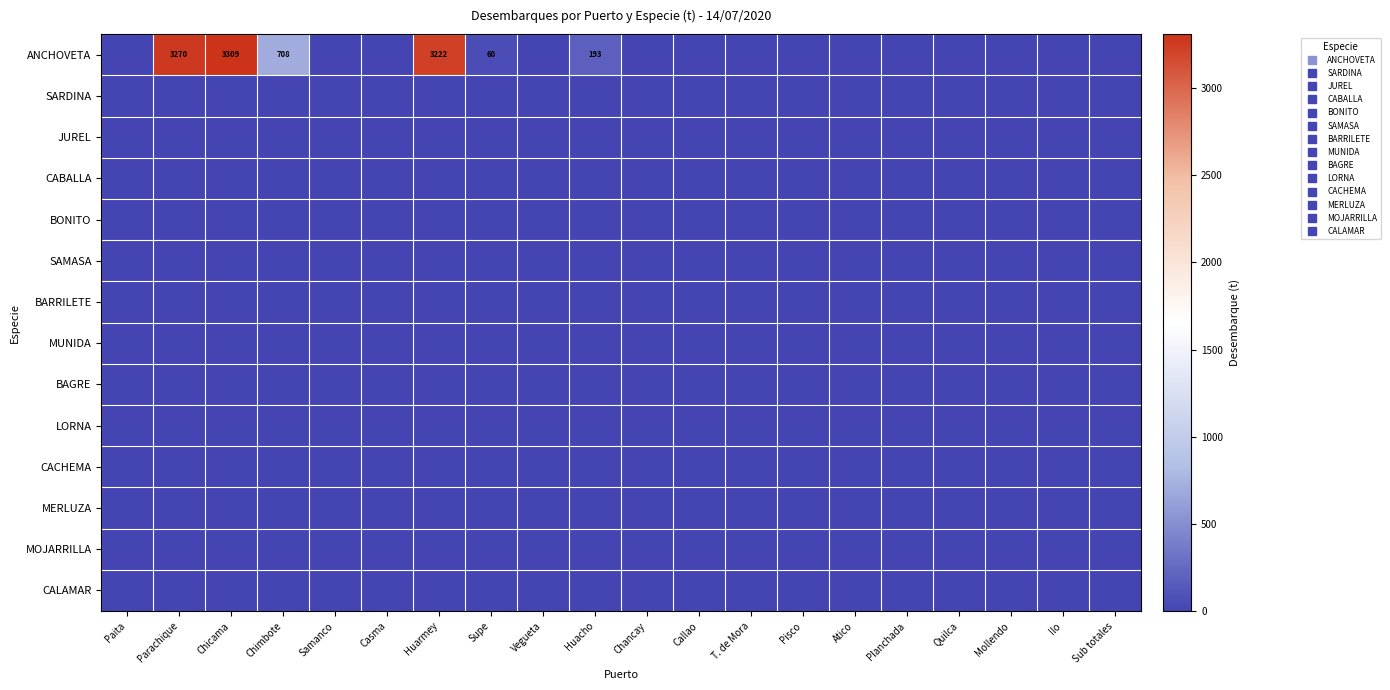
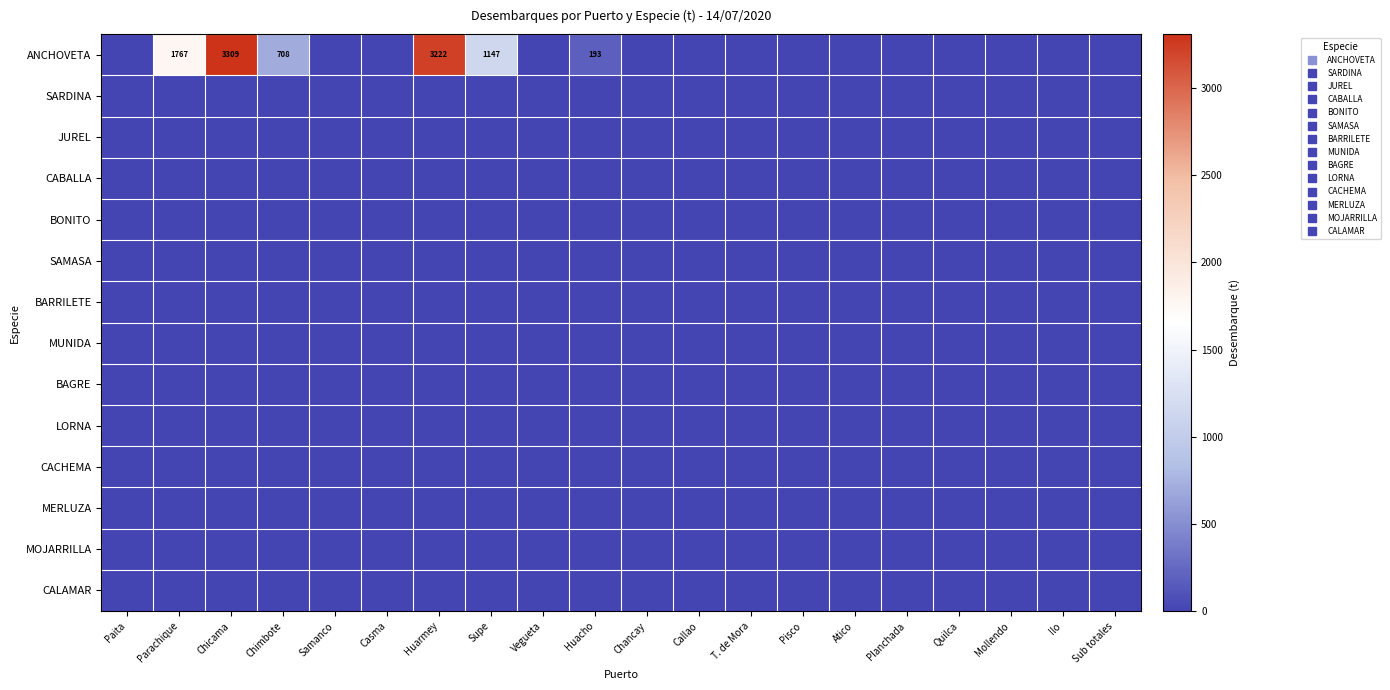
ANCHOVETA, Parachique: 3270 -> 1767
ANCHOVETA, Supe: 60 -> 1147
